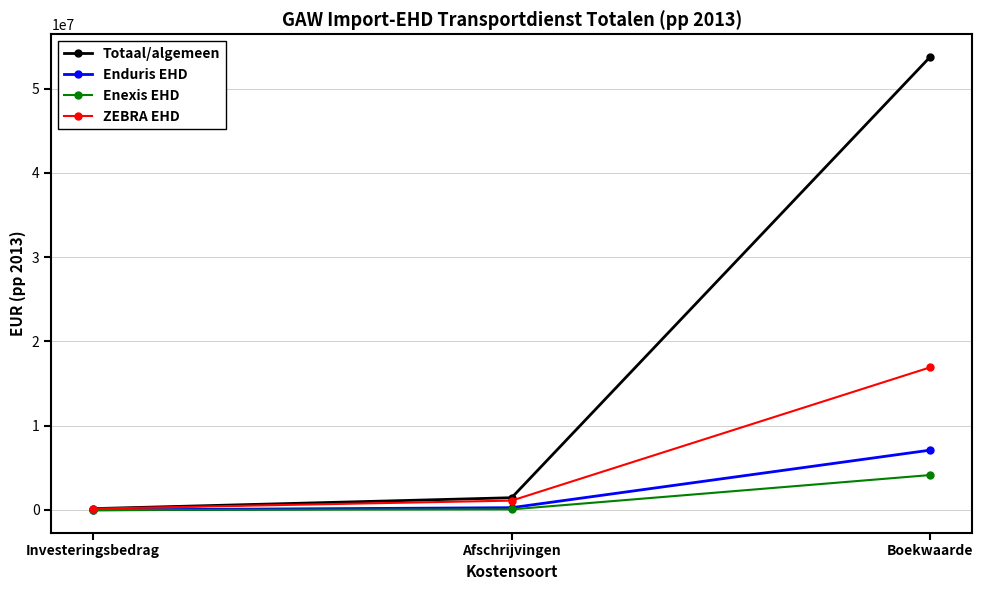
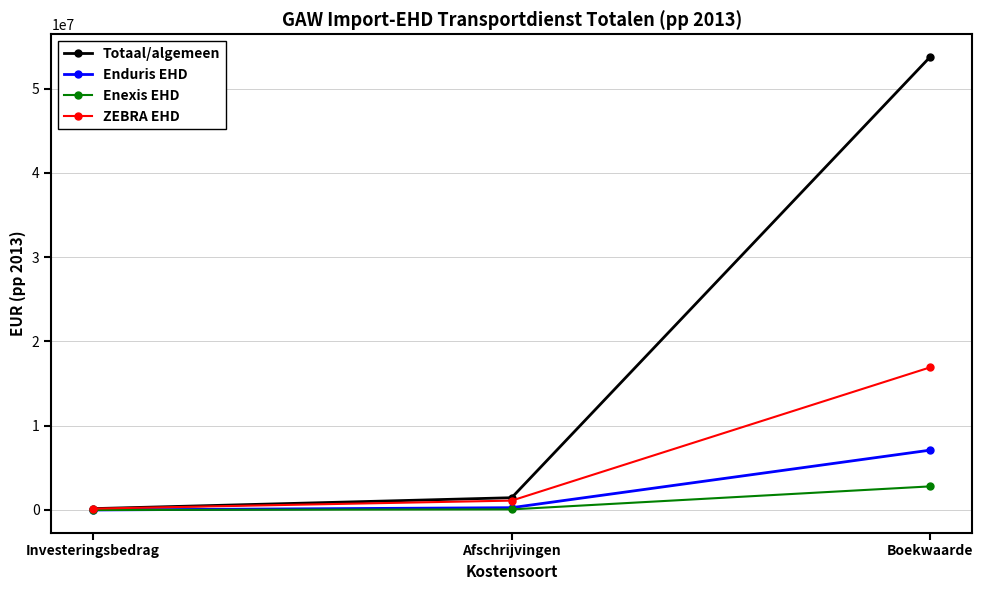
Enexis EHD, Boekwaarde: 4000000 -> 3000000
